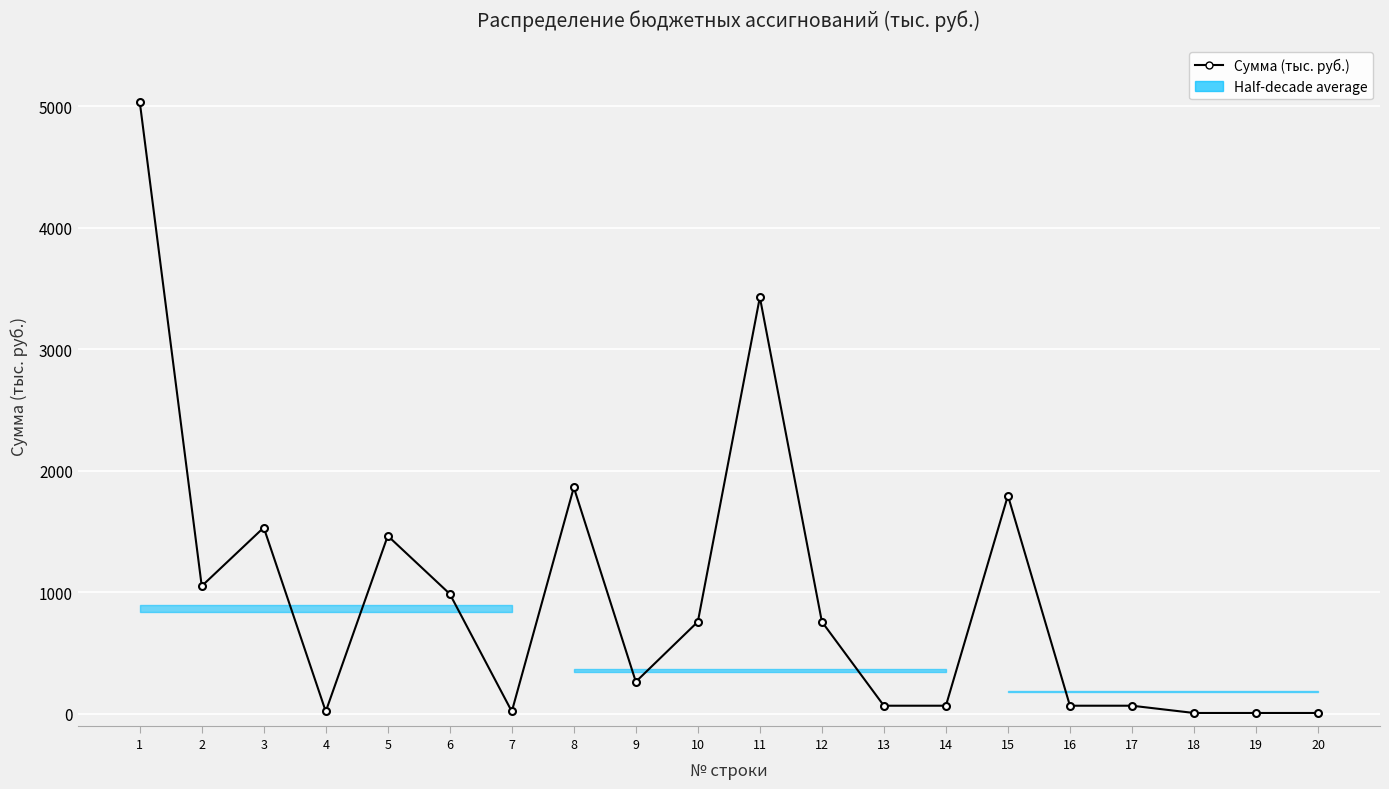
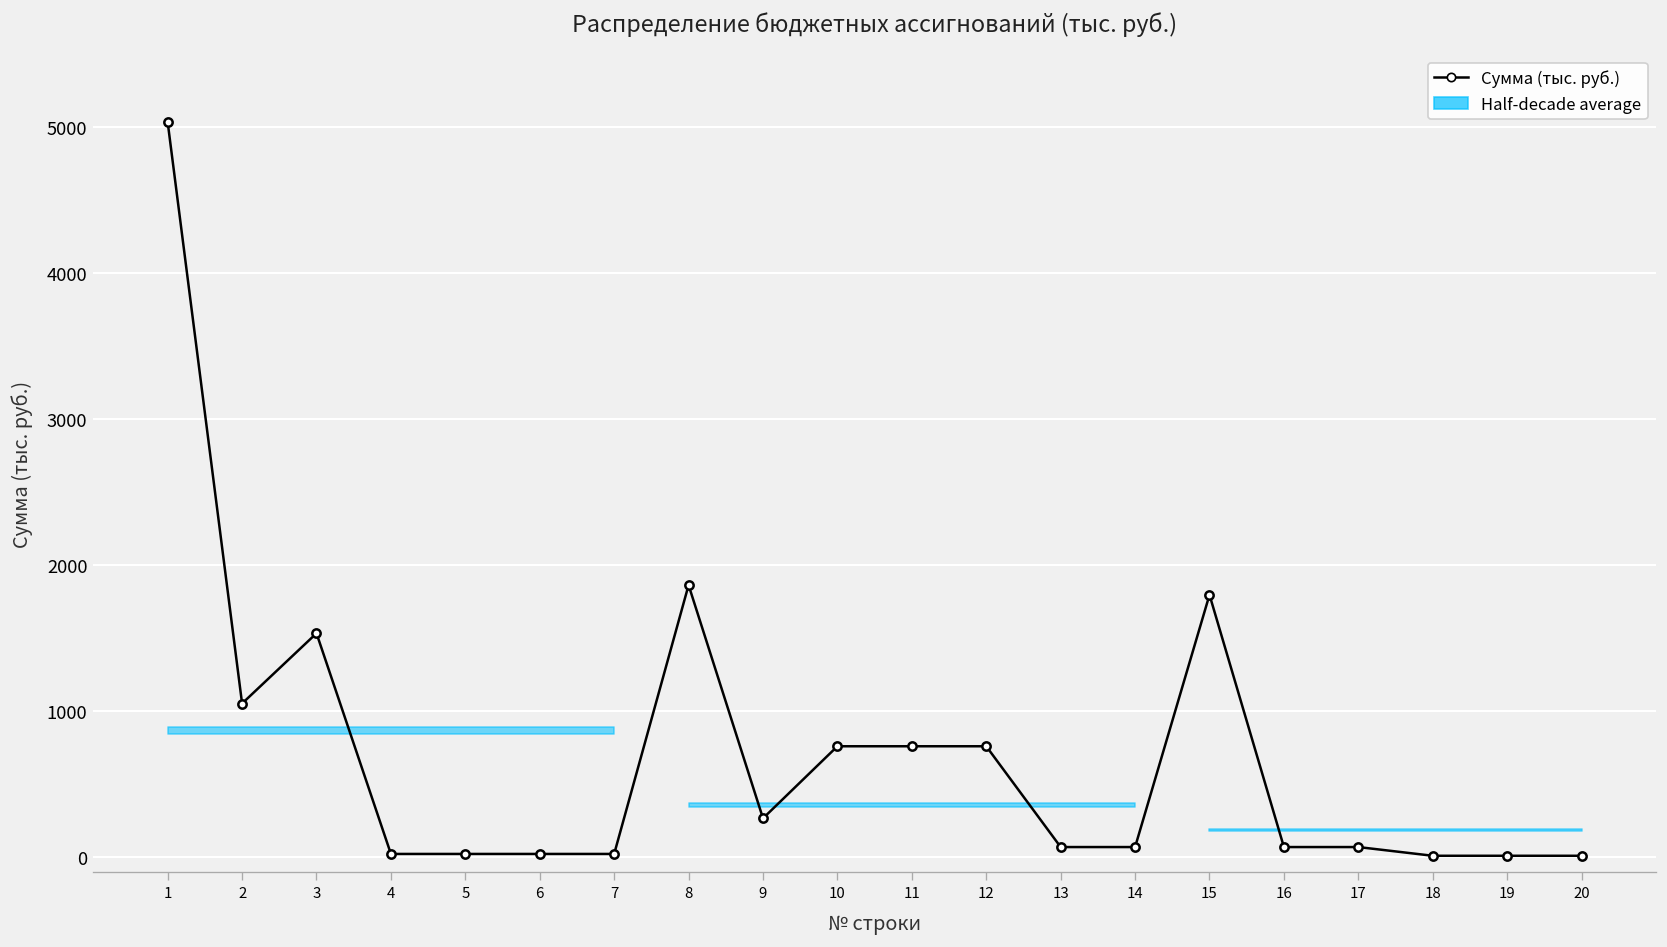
Сумма (тыс. руб.), 5: 1460 -> 20
Сумма (тыс. руб.), 6: 990 -> 20
Сумма (тыс. руб.), 11: 3430 -> 760
